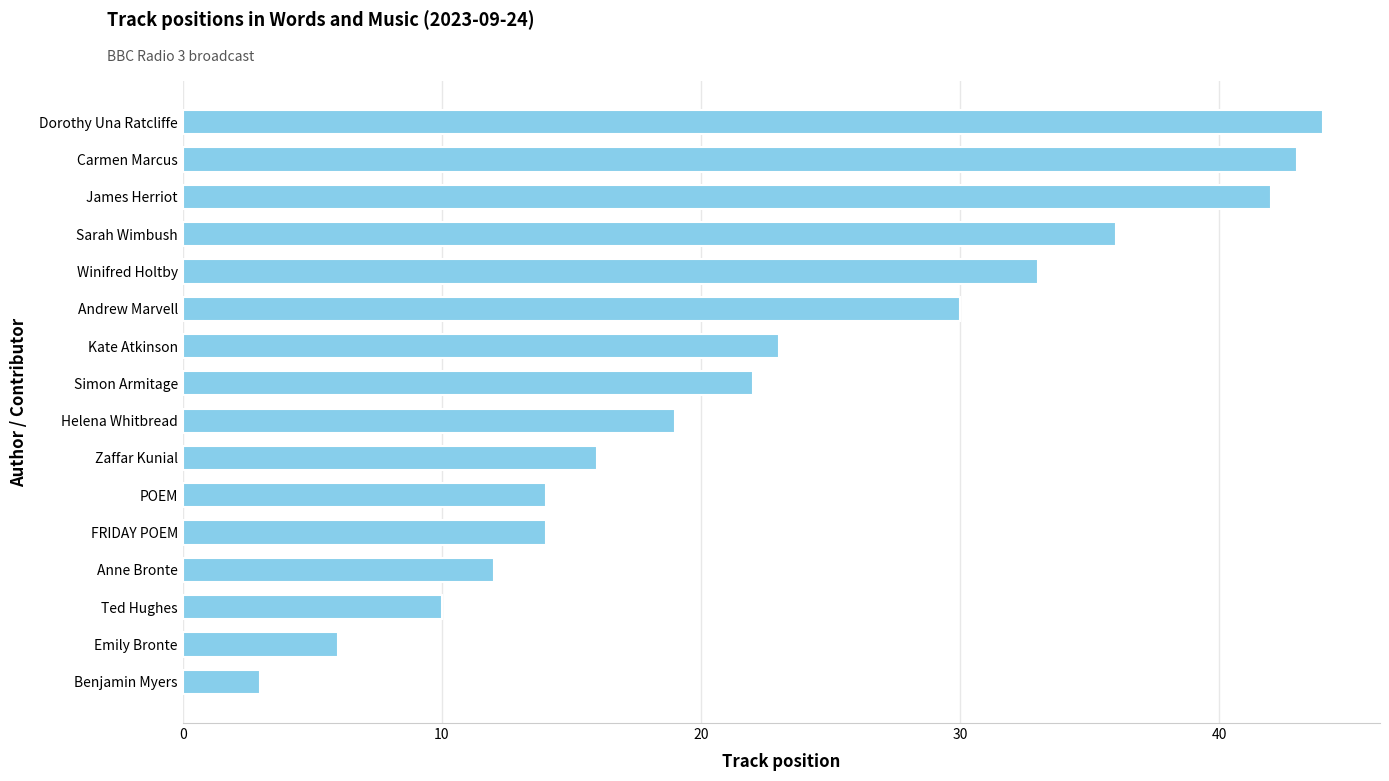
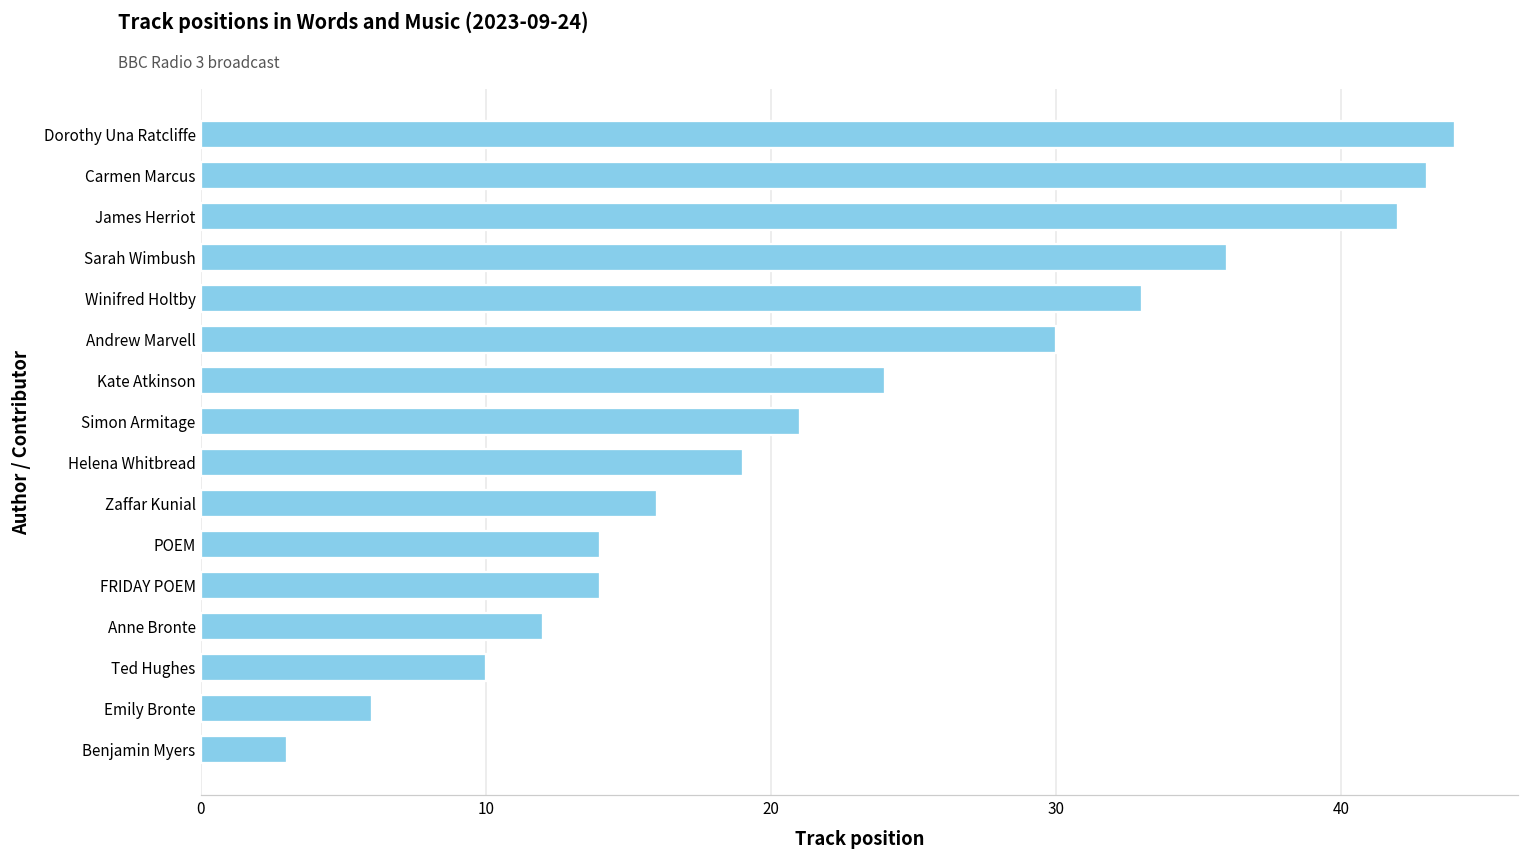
Kate Atkinson: 23 -> 24
Simon Armitage: 22 -> 21
